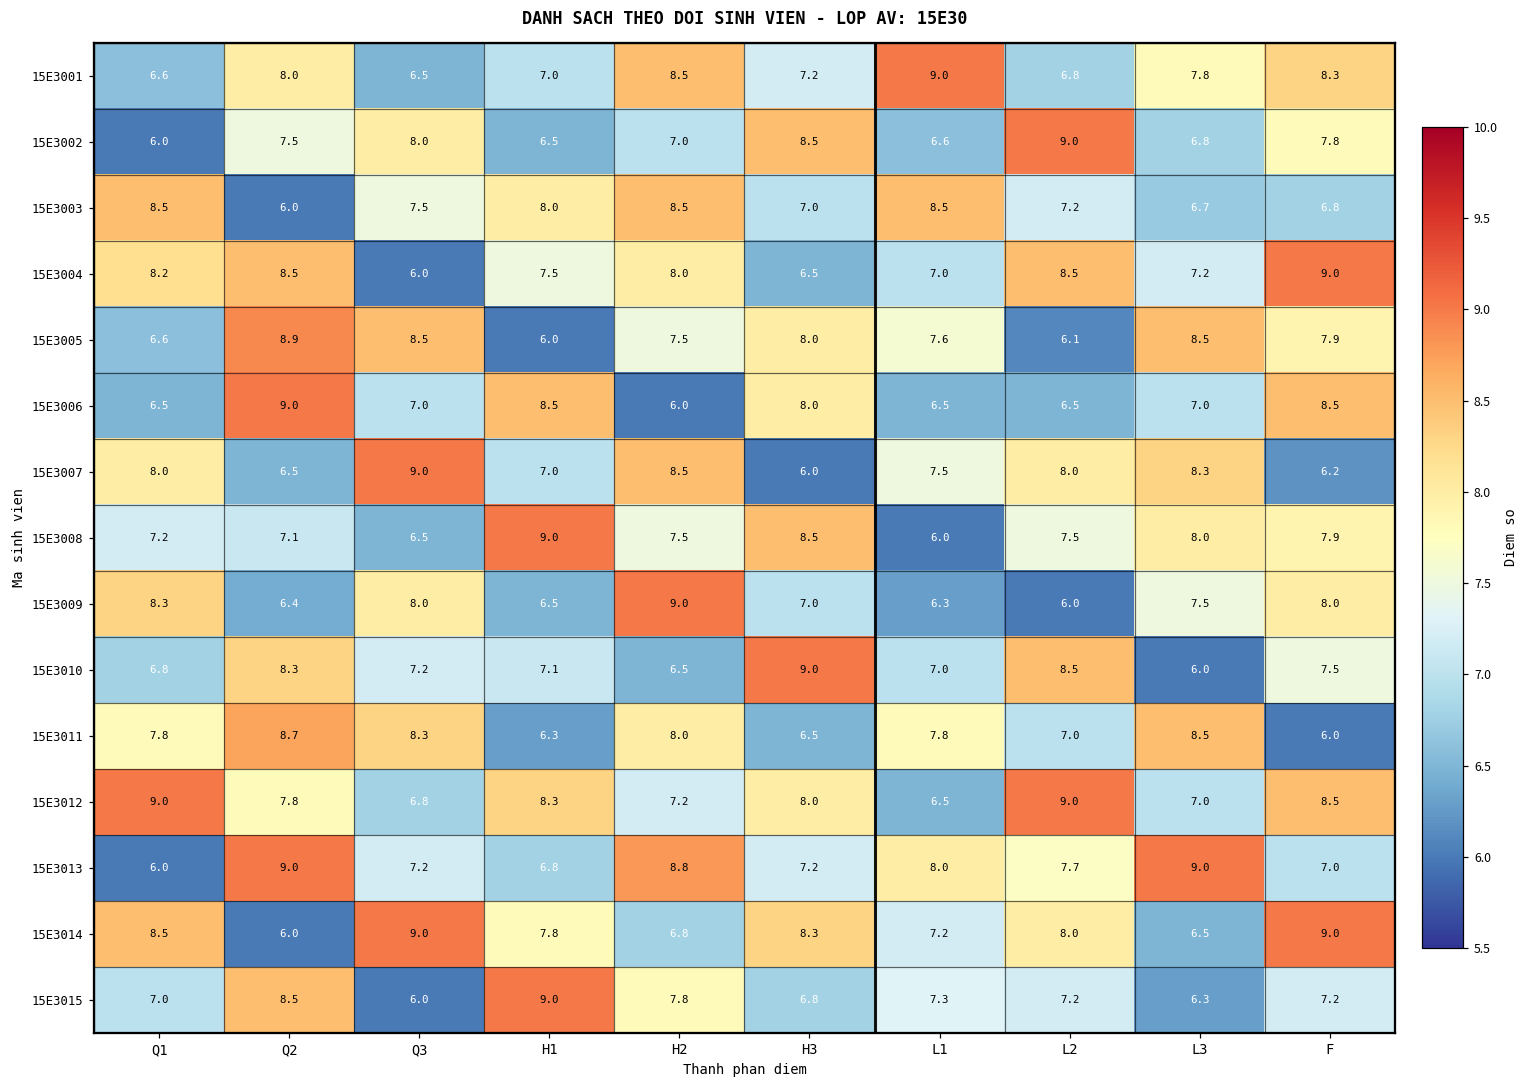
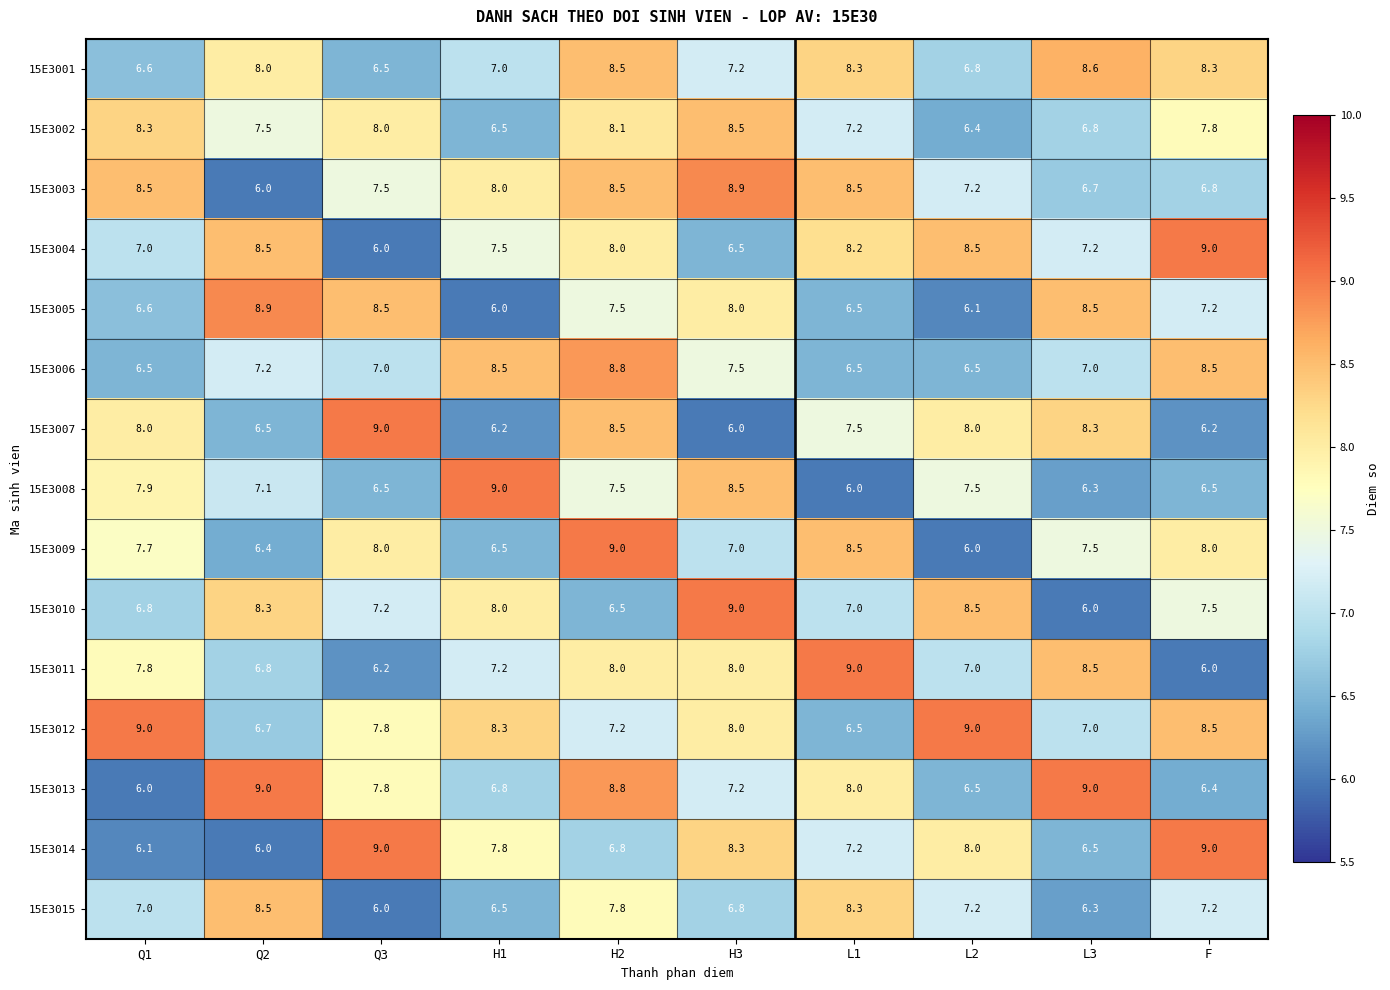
15E3001, L1: 9.0 -> 8.3
15E3001, L3: 7.8 -> 8.6
15E3002, Q1: 6.0 -> 8.3
15E3002, H2: 7.0 -> 8.1
15E3002, L1: 6.6 -> 7.2
15E3002, L2: 9.0 -> 6.4
15E3003, H3: 7.0 -> 8.9
15E3004, Q1: 8.2 -> 7.0
15E3004, L1: 7.0 -> 8.2
15E3005, L1: 7.6 -> 6.5
15E3005, F: 7.9 -> 7.2
15E3006, Q2: 9.0 -> 7.2
15E3006, H2: 6.0 -> 8.8
15E3006, H3: 8.0 -> 7.5
15E3007, H1: 7.0 -> 6.2
15E3008, Q1: 7.2 -> 7.9
15E3008, L3: 8.0 -> 6.3
15E3008, F: 7.9 -> 6.5
15E3009, Q1: 8.3 -> 7.7
15E3009, L1: 6.3 -> 8.5
15E3010, H1: 7.1 -> 8.0
15E3011, Q2: 8.7 -> 6.8
15E3011, Q3: 8.3 -> 6.2
15E3011, H1: 6.3 -> 7.2
15E3011, H3: 6.5 -> 8.0
15E3011, L1: 7.8 -> 9.0
15E3012, Q2: 7.8 -> 6.7
15E3012, Q3: 6.8 -> 7.8
15E3013, Q3: 7.2 -> 7.8
15E3013, L2: 7.7 -> 6.5
15E3013, F: 7.0 -> 6.4
15E3014, Q1: 8.5 -> 6.1
15E3015, H1: 9.0 -> 6.5
15E3015, L1: 7.3 -> 8.3
